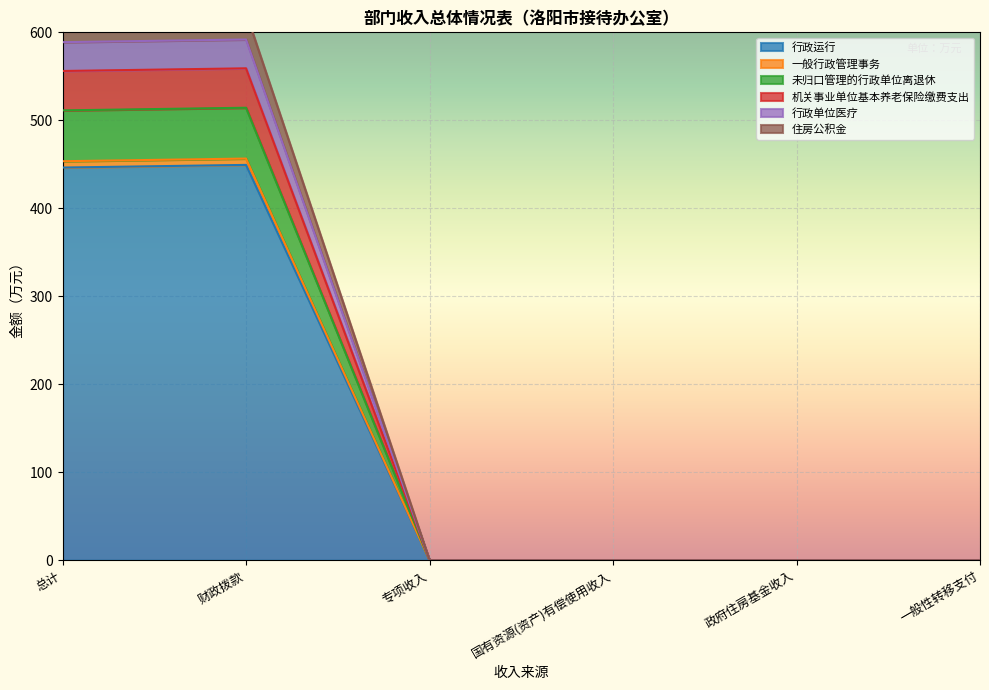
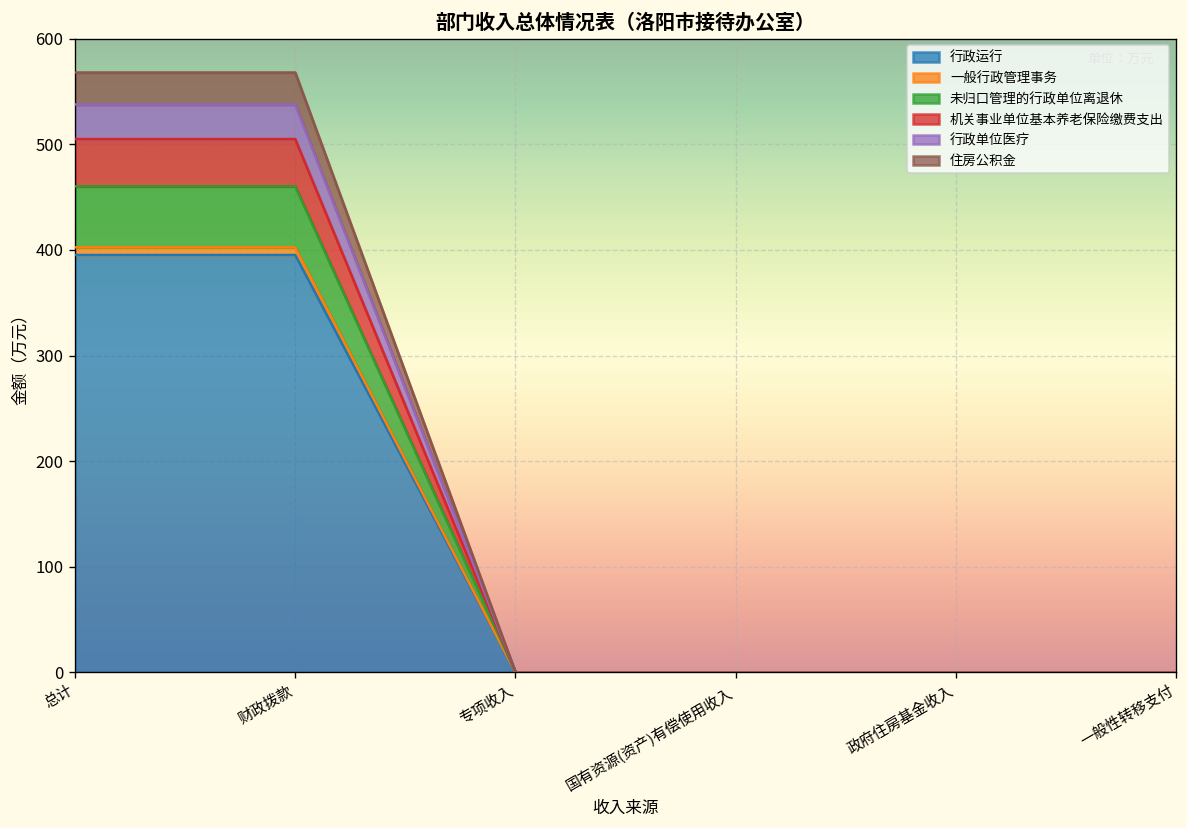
行政运行, 总计: 450 -> 400
行政运行, 财政拨款: 450 -> 400
